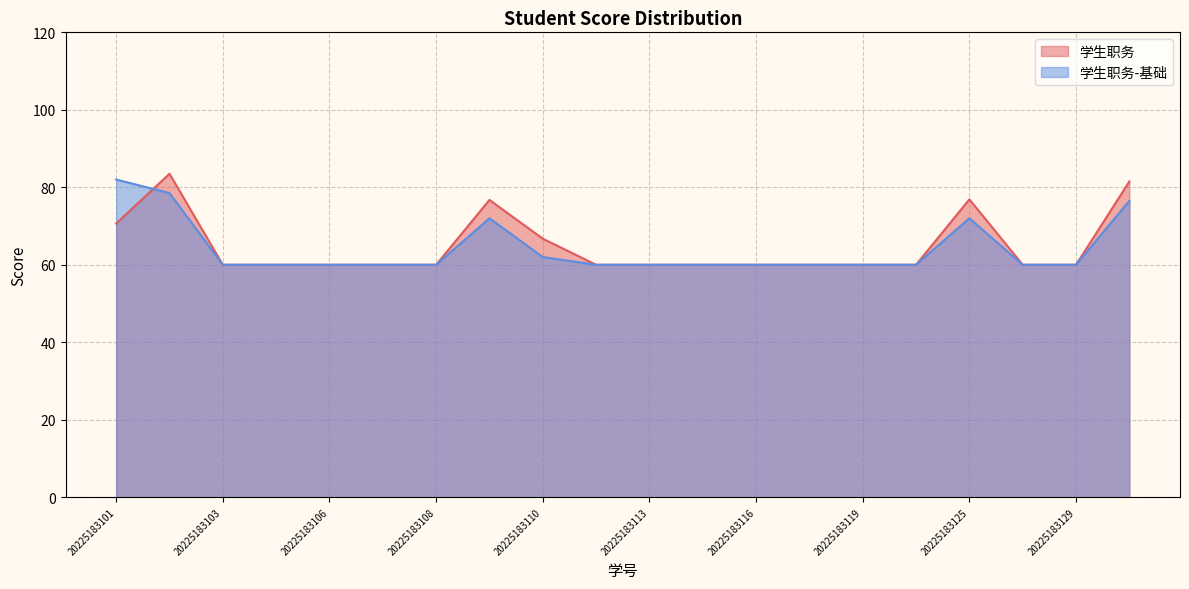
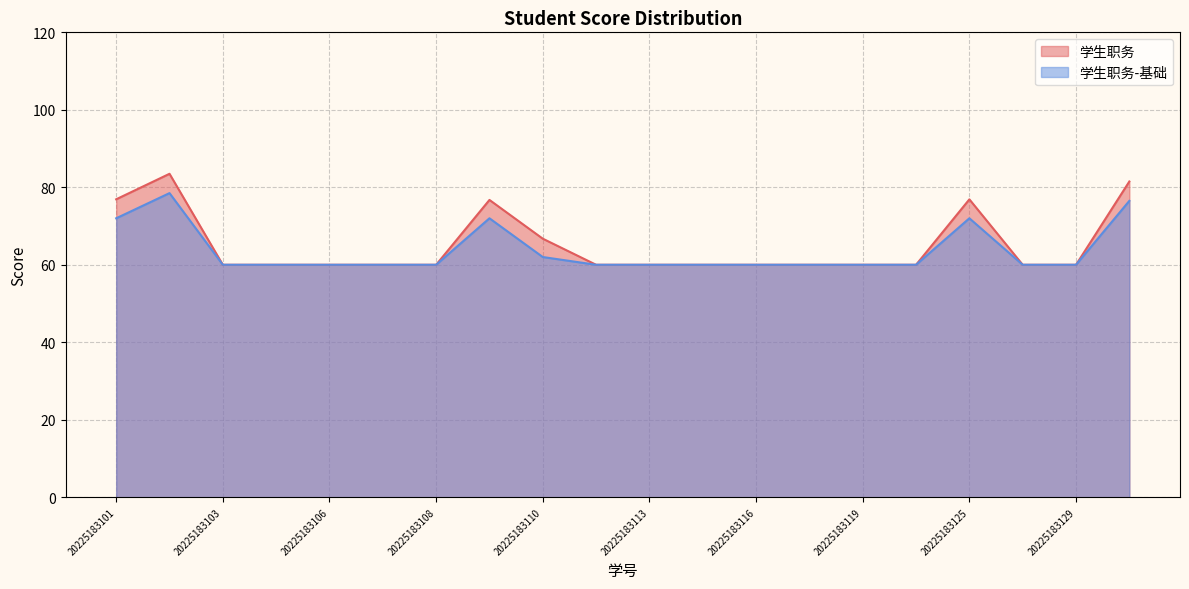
学生职务, 20225183101: 71 -> 77
学生职务-基础, 20225183101: 82 -> 72
